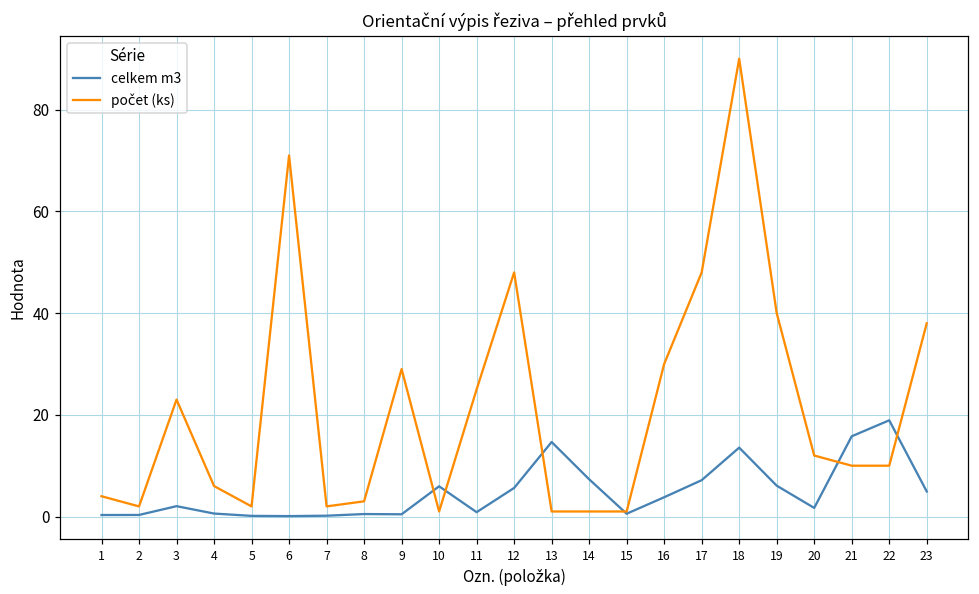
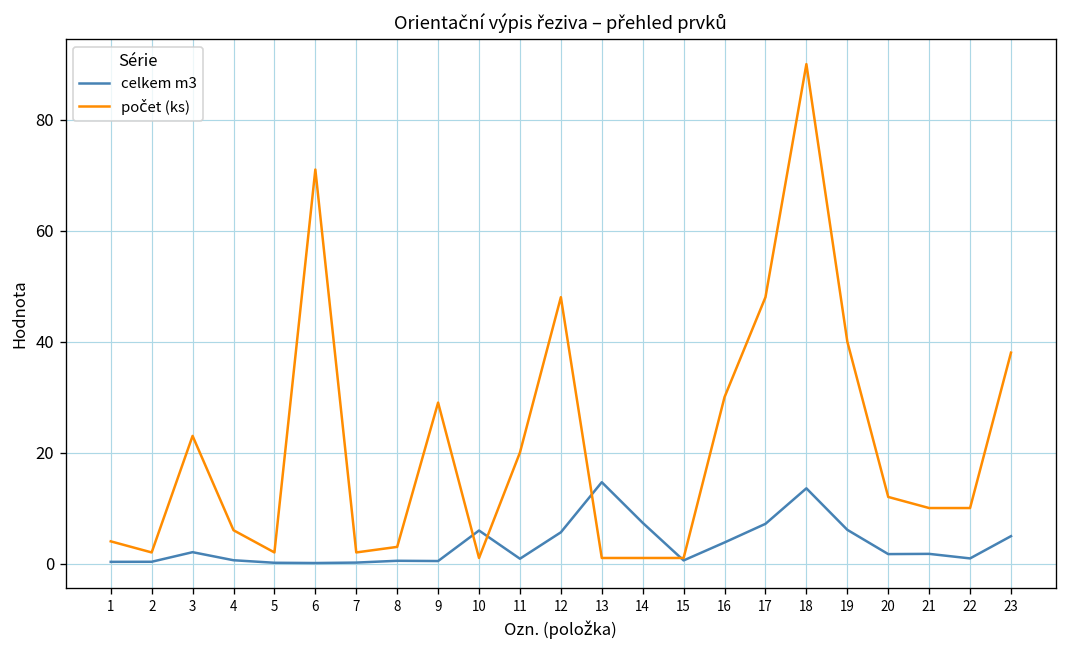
počet (ks), 11: 25 -> 20
celkem m3, 21: 16 -> 2
celkem m3, 22: 19 -> 1
